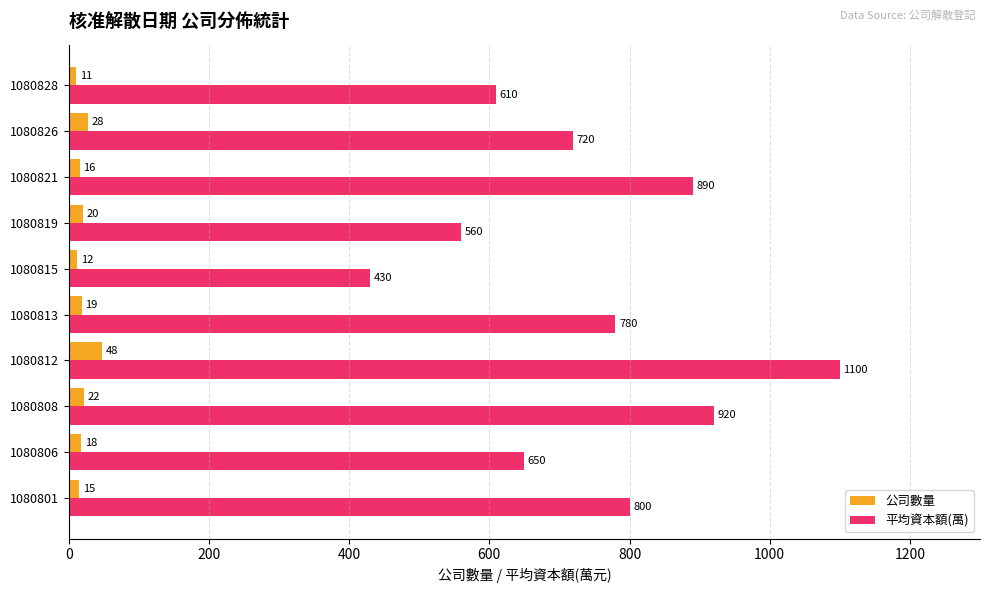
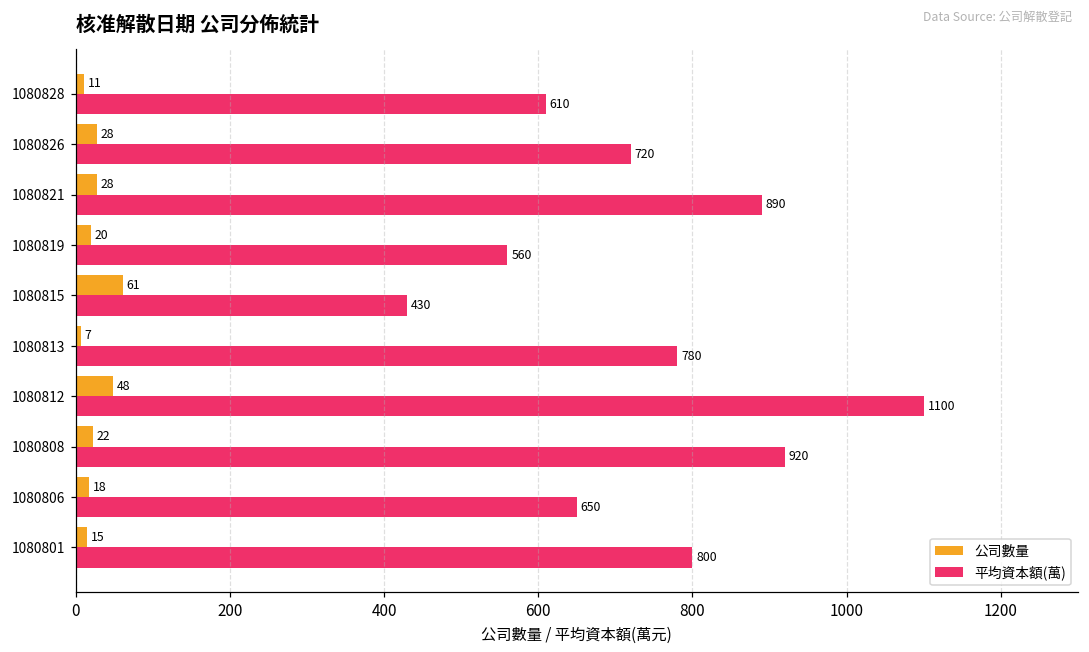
公司數量, 1080821: 16 -> 28
公司數量, 1080815: 12 -> 61
公司數量, 1080813: 19 -> 7
